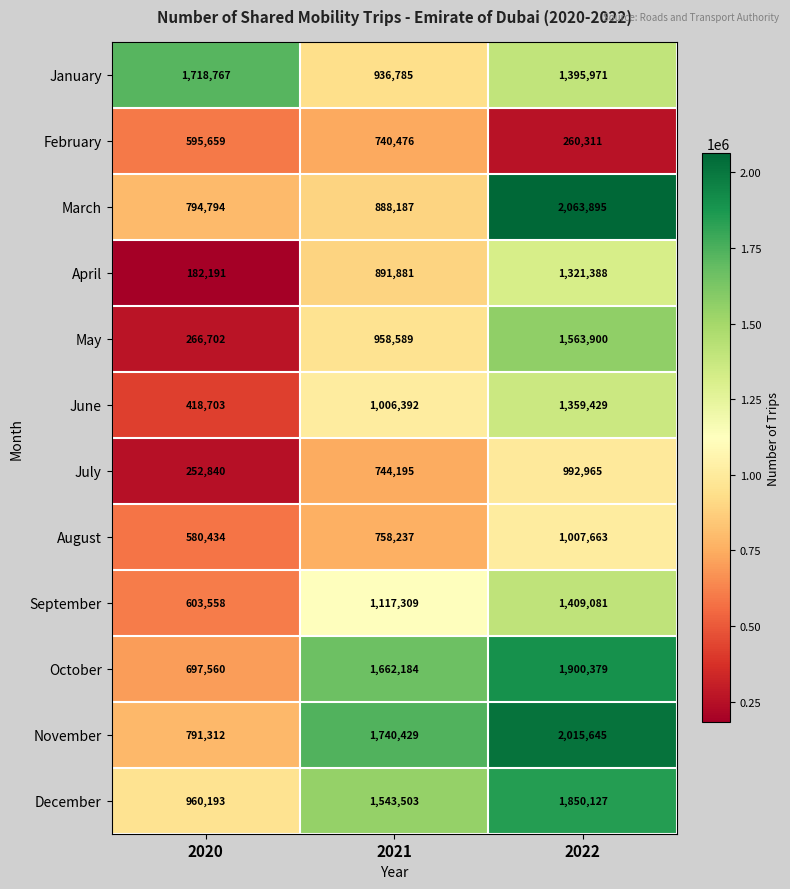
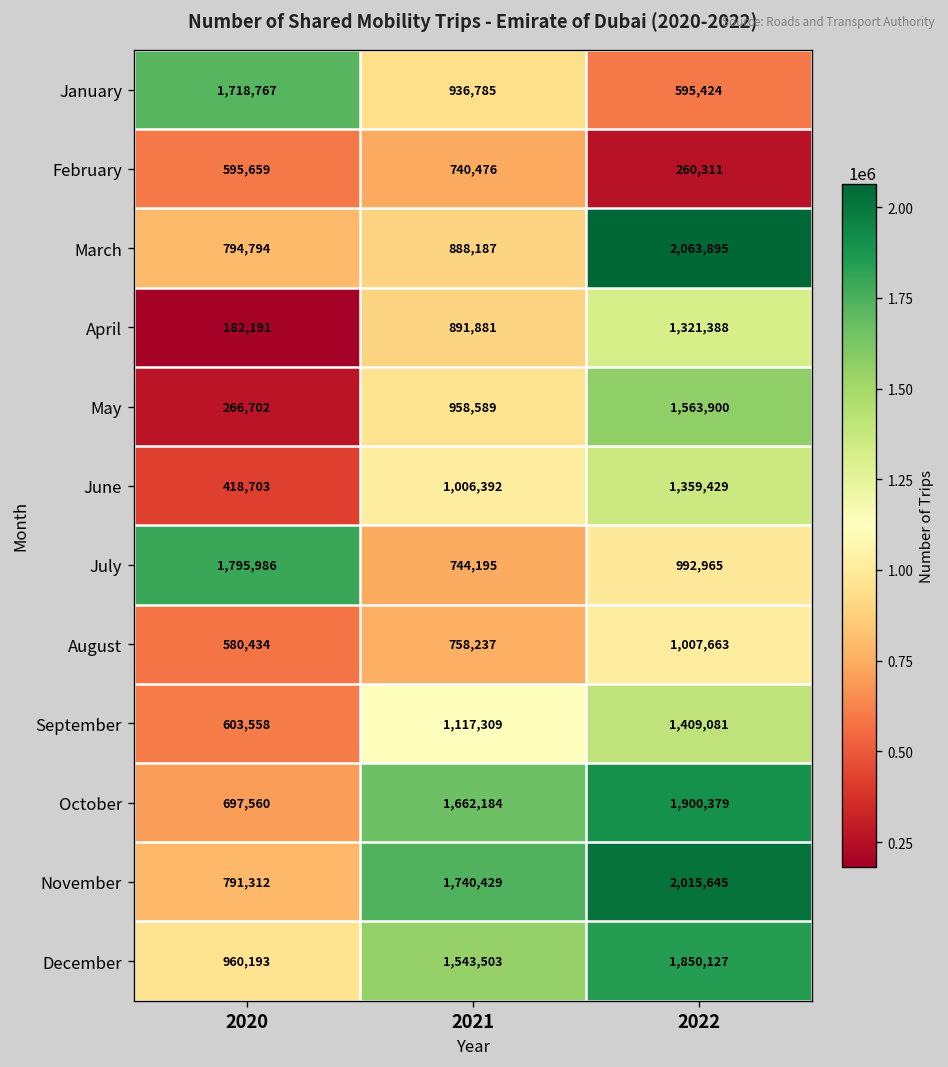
January, 2022: 1,395,971 -> 595,424
July, 2020: 252,840 -> 1,795,986
